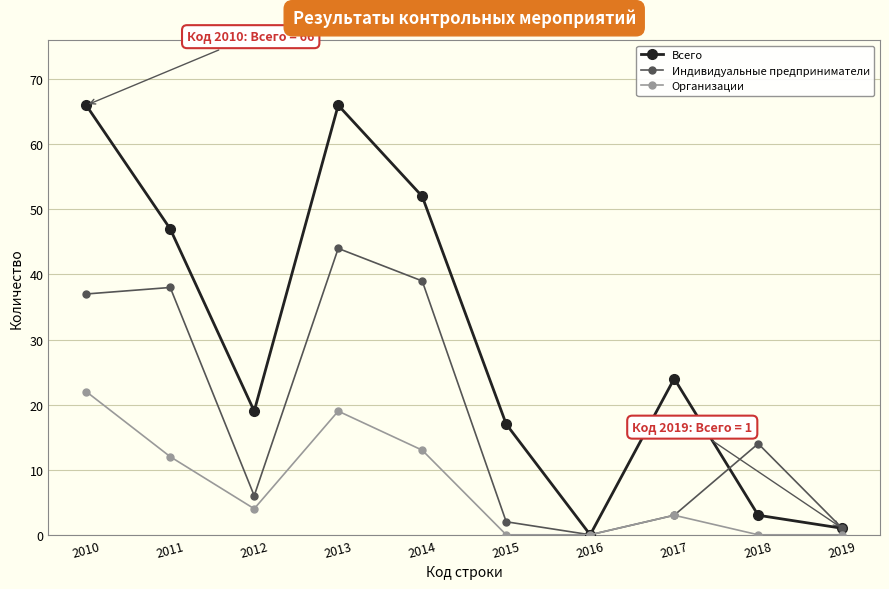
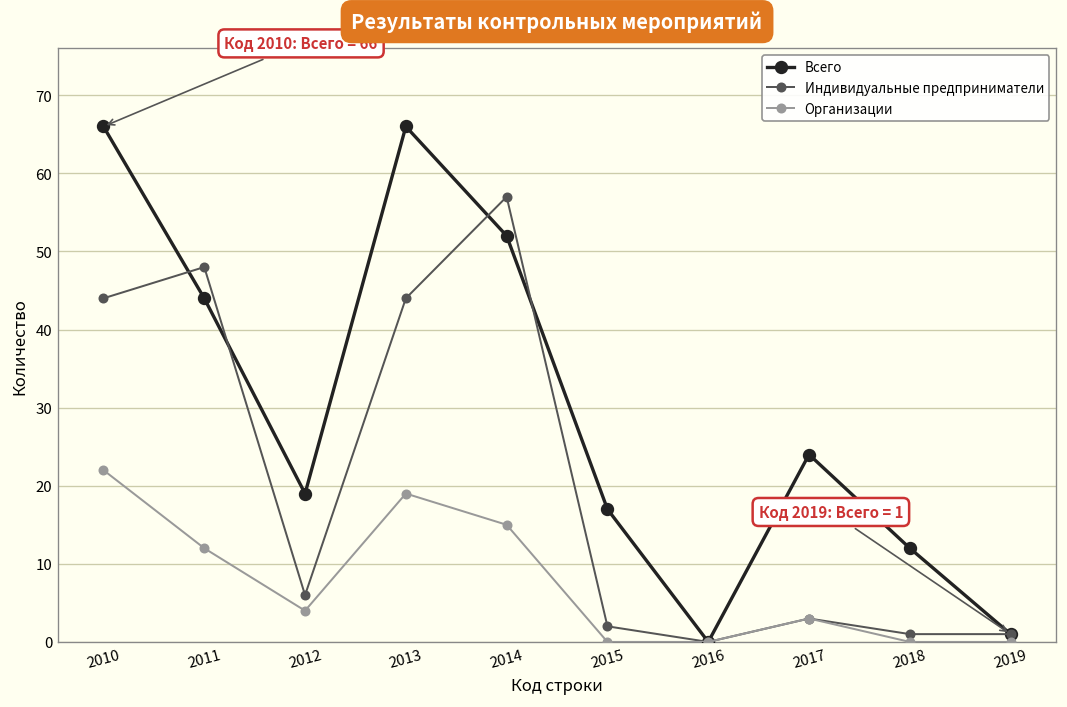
Индивидуальные предприниматели, 2010: 37 -> 44
Всего, 2011: 47 -> 44
Индивидуальные предприниматели, 2011: 38 -> 48
Индивидуальные предприниматели, 2014: 39 -> 57
Организации, 2014: 13 -> 15
Всего, 2018: 3 -> 12
Индивидуальные предприниматели, 2018: 14 -> 1
